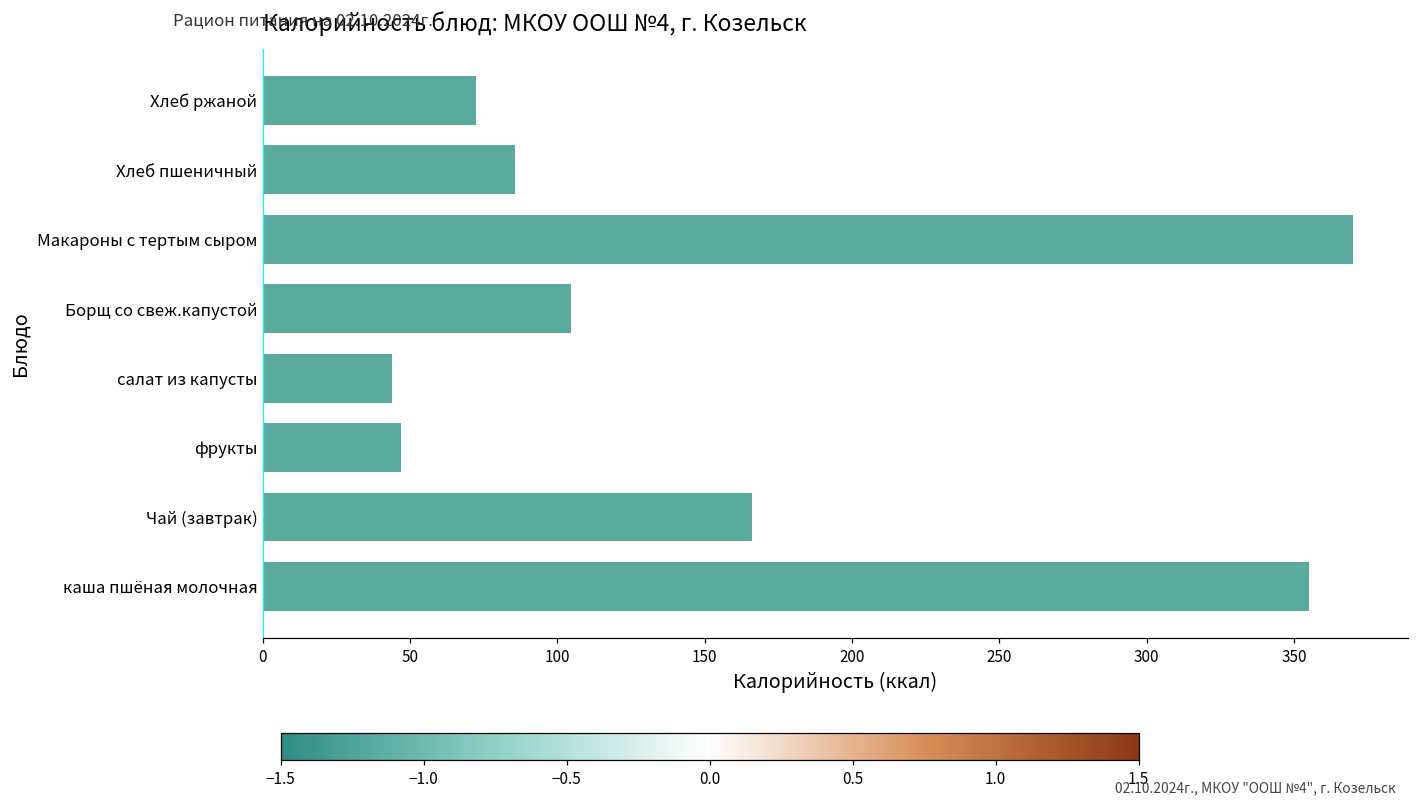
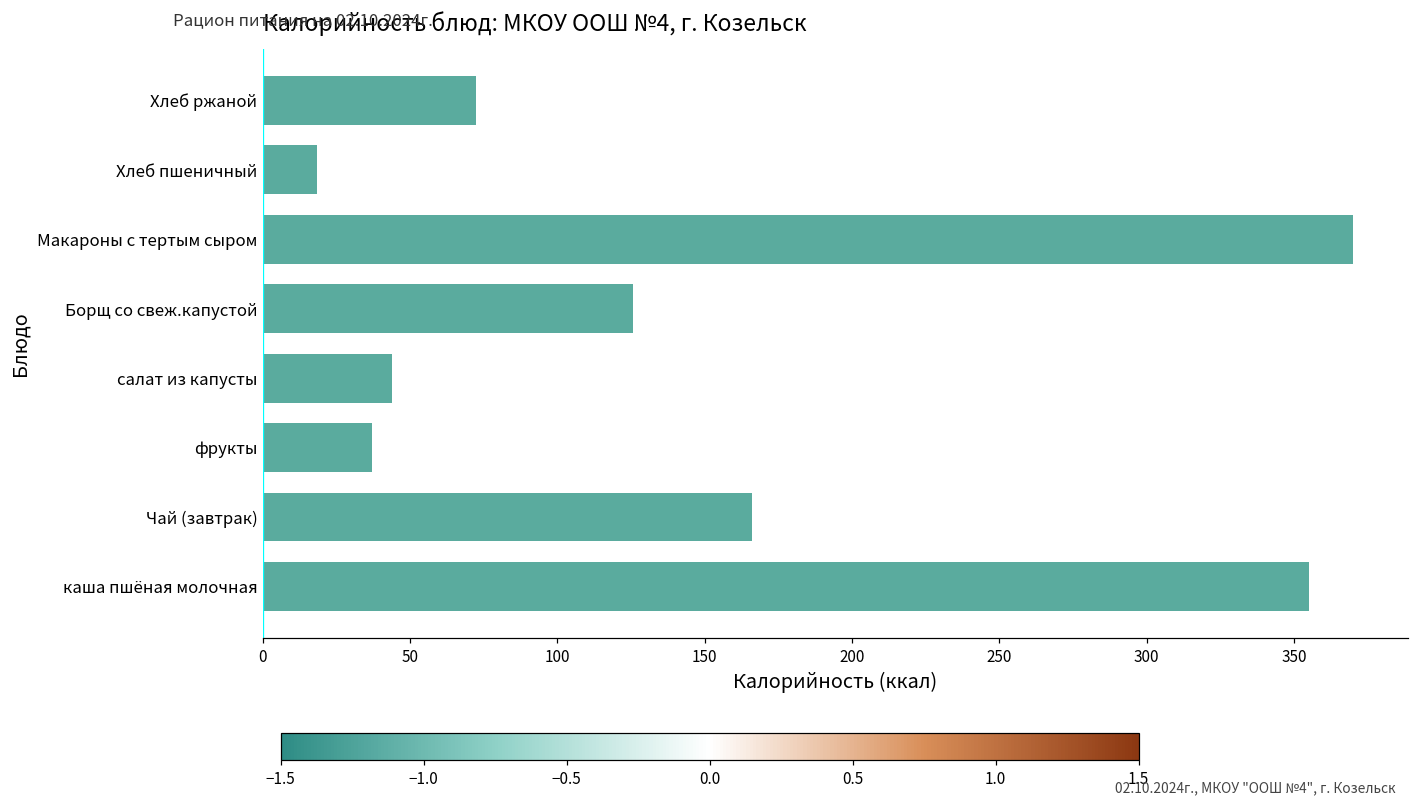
Хлеб пшеничный: 86 -> 19
Борщ со свеж.капустой: 105 -> 126
фрукты: 47 -> 37
